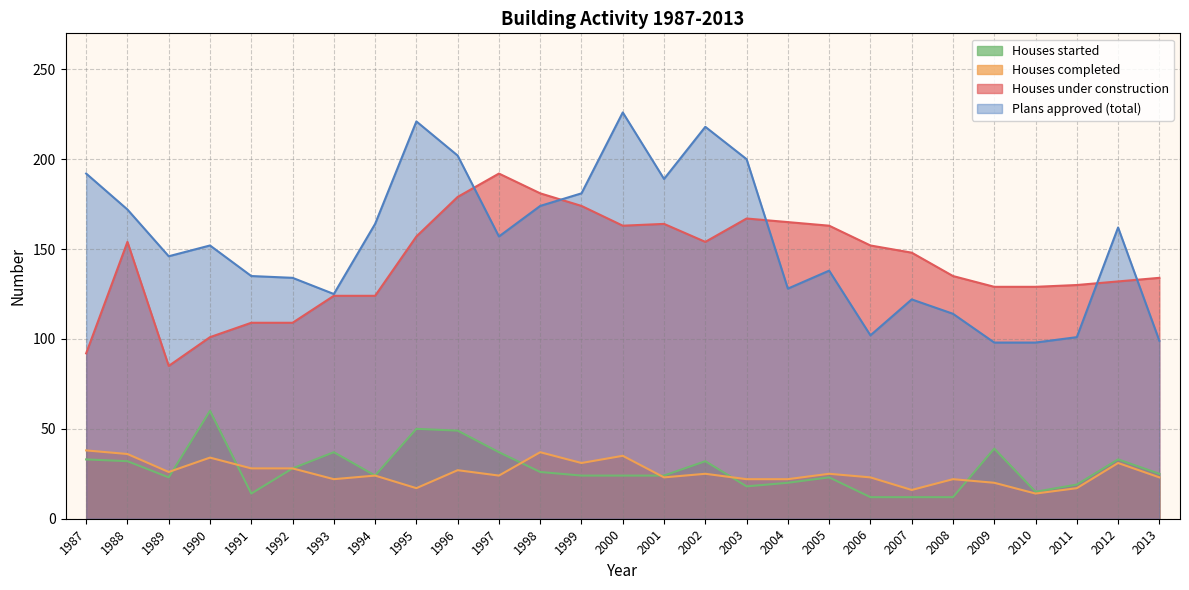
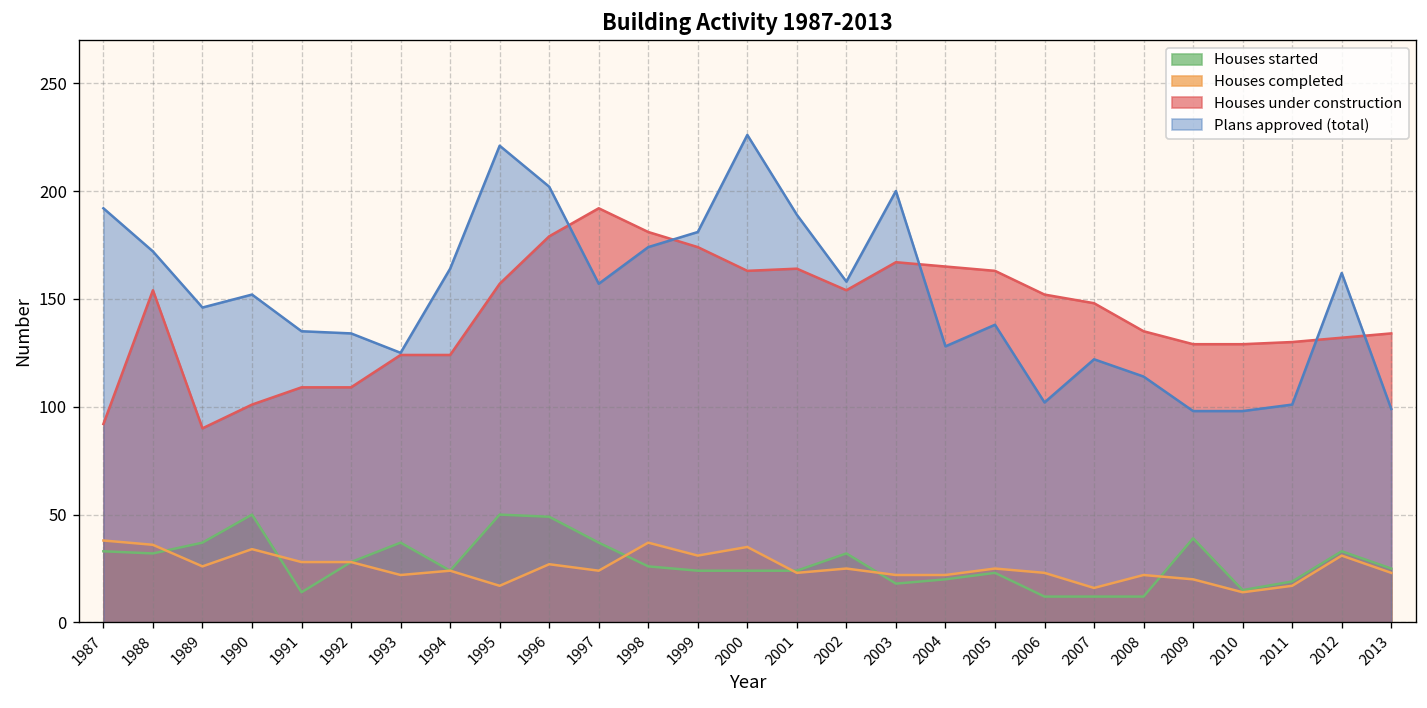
Houses started, 1989: 23 -> 37
Houses under construction, 1989: 85 -> 90
Houses started, 1990: 60 -> 50
Plans approved (total), 2002: 218 -> 158
